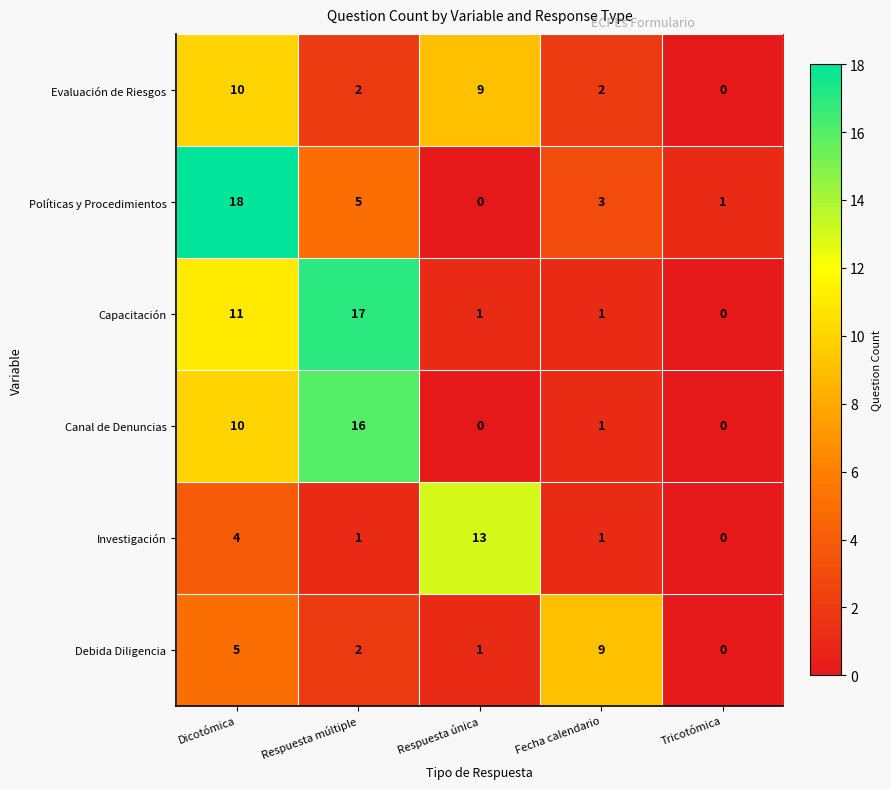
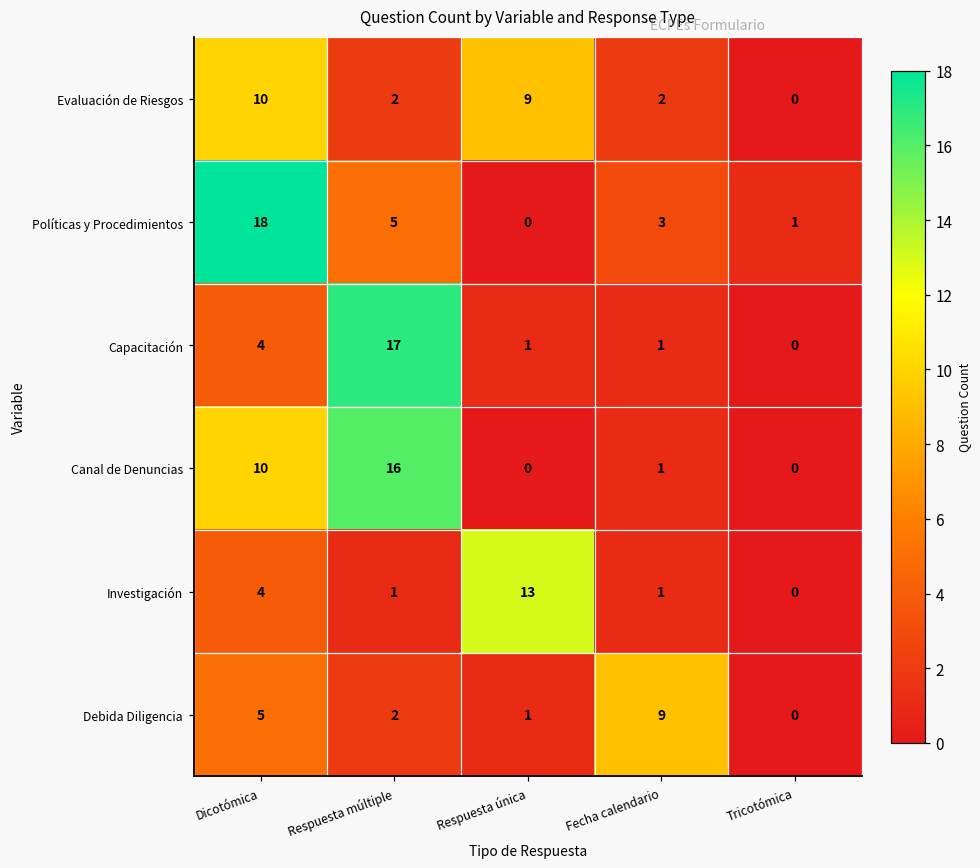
Capacitación, Dicotómica: 11 -> 4
